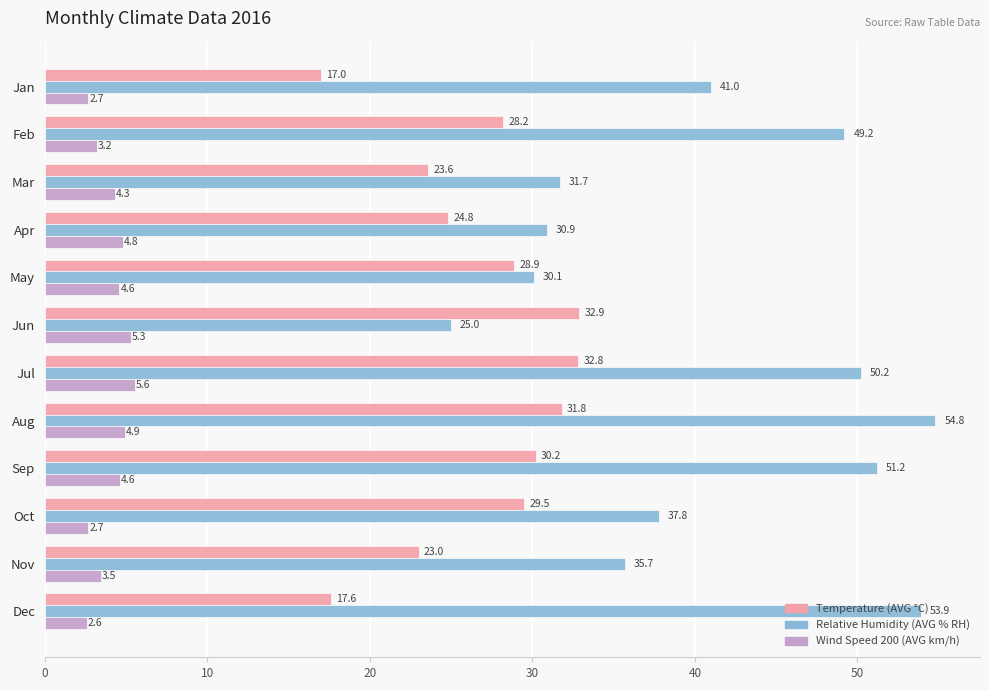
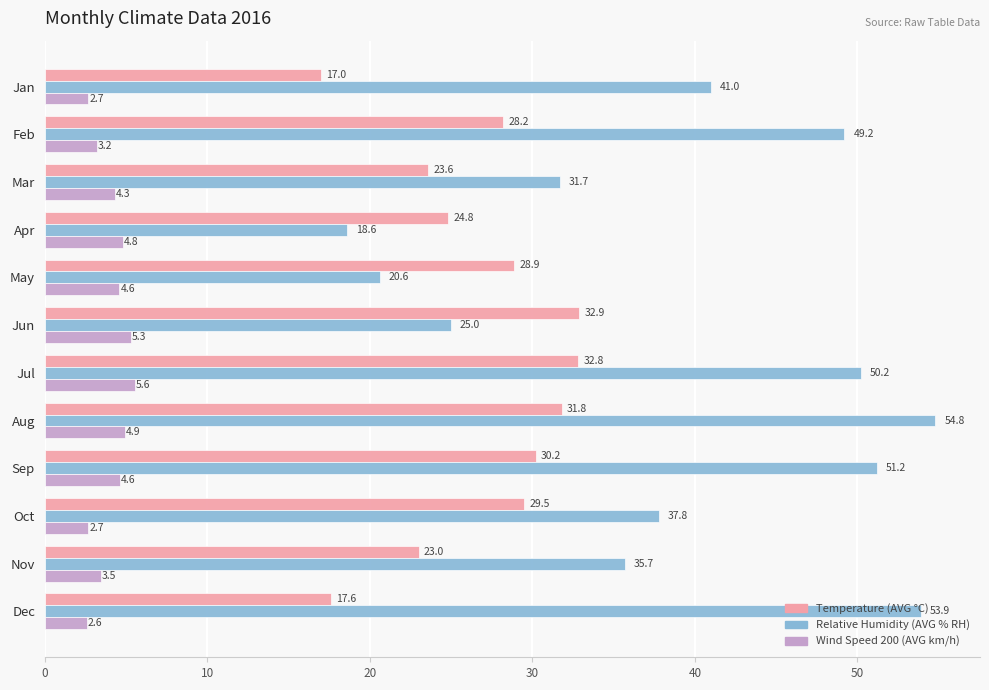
Relative Humidity (AVG % RH), Apr: 30.9 -> 18.6
Relative Humidity (AVG % RH), May: 30.1 -> 20.6
